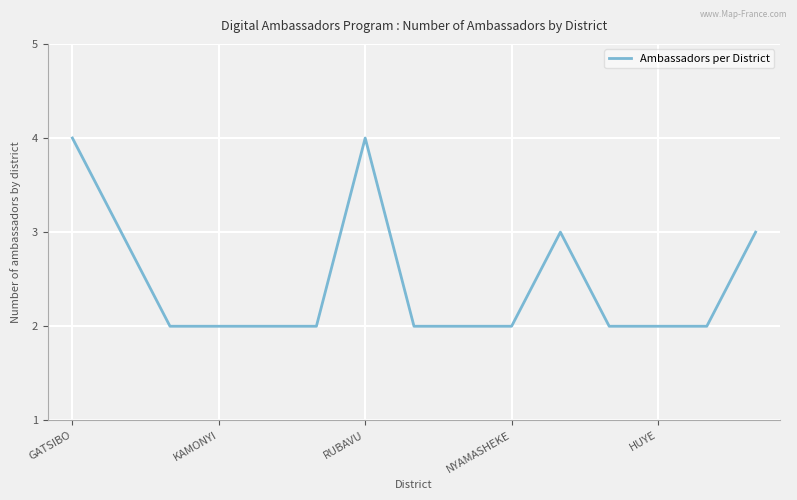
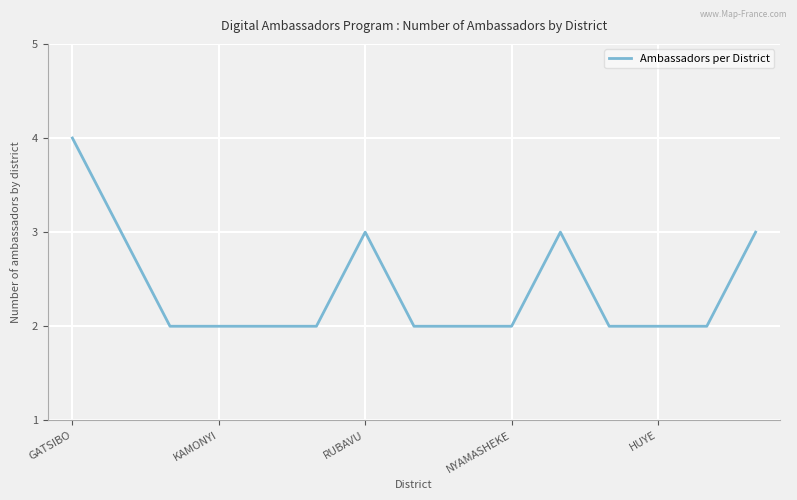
RUBAVU: 4 -> 3
